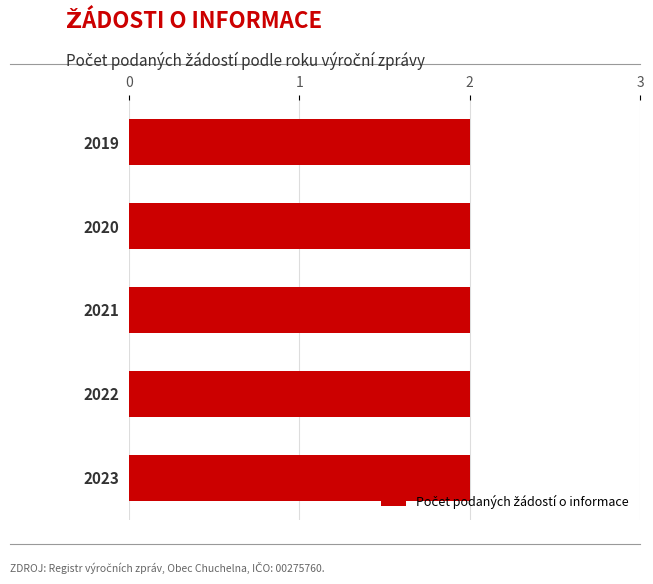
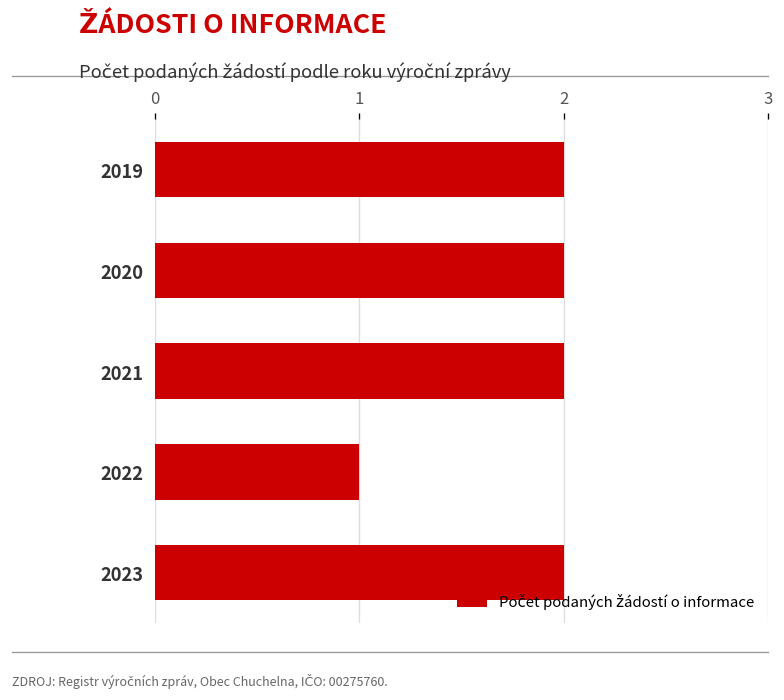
2022: 2 -> 1
